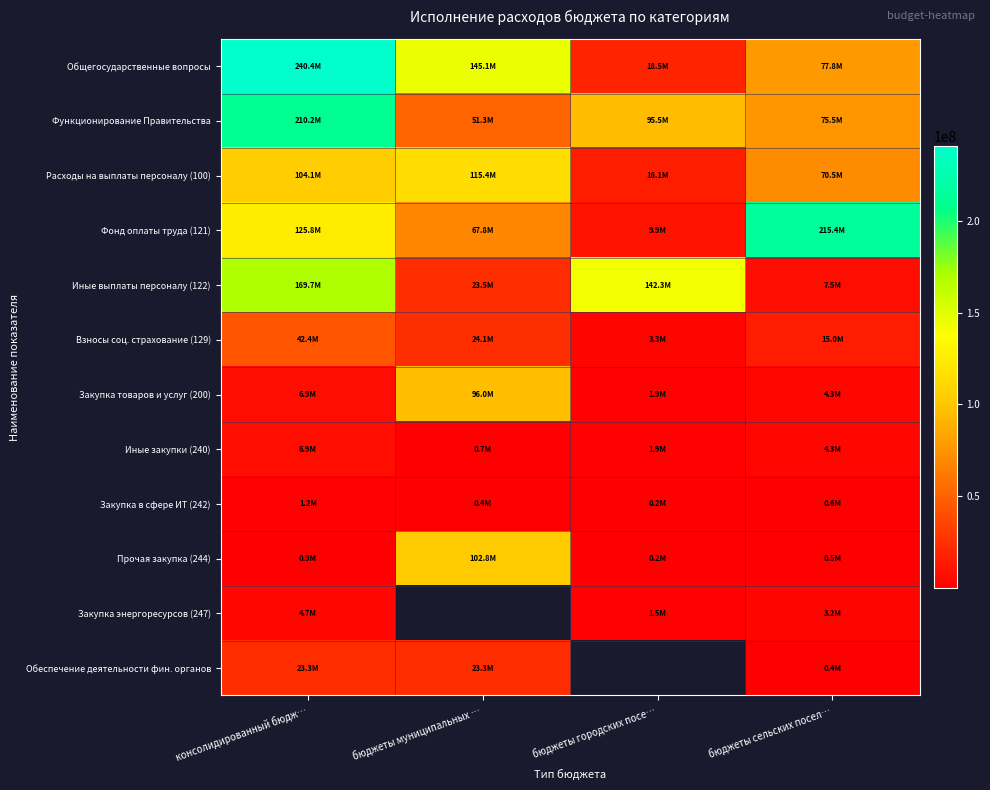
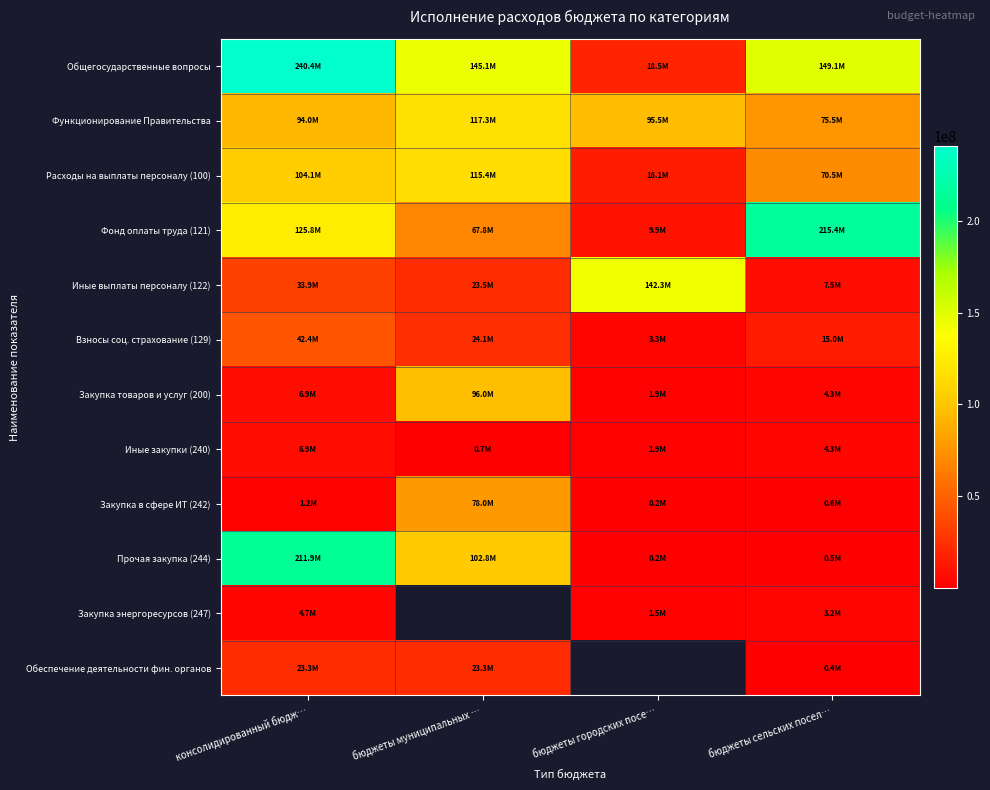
Общегосударственные вопросы, бюджеты сельских посел…: 77.8M -> 149.1M
Функционирование Правительства, консолидированный бюдж…: 210.2M -> 94.0M
Функционирование Правительства, бюджеты муниципальных …: 51.3M -> 117.3M
Иные выплаты персоналу (122), консолидированный бюдж…: 169.7M -> 33.9M
Закупка в сфере ИТ (242), бюджеты муниципальных …: 0.4M -> 78.0M
Прочая закупка (244), консолидированный бюдж…: 0.9M -> 211.9M
